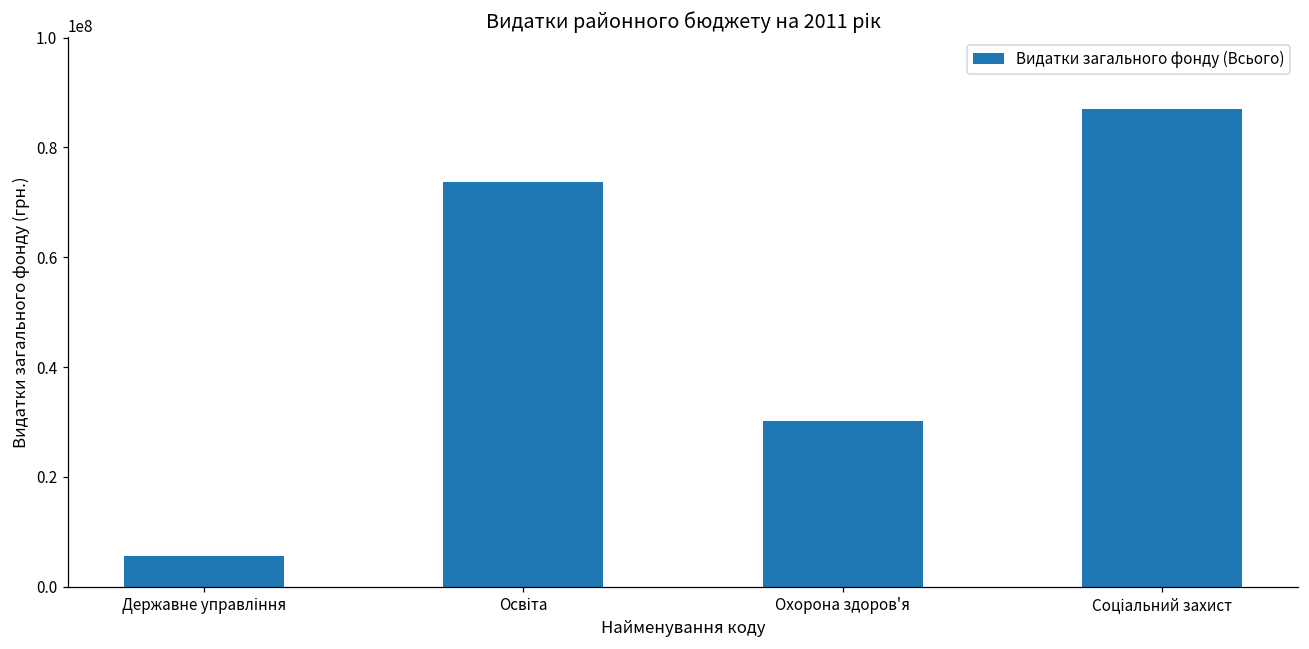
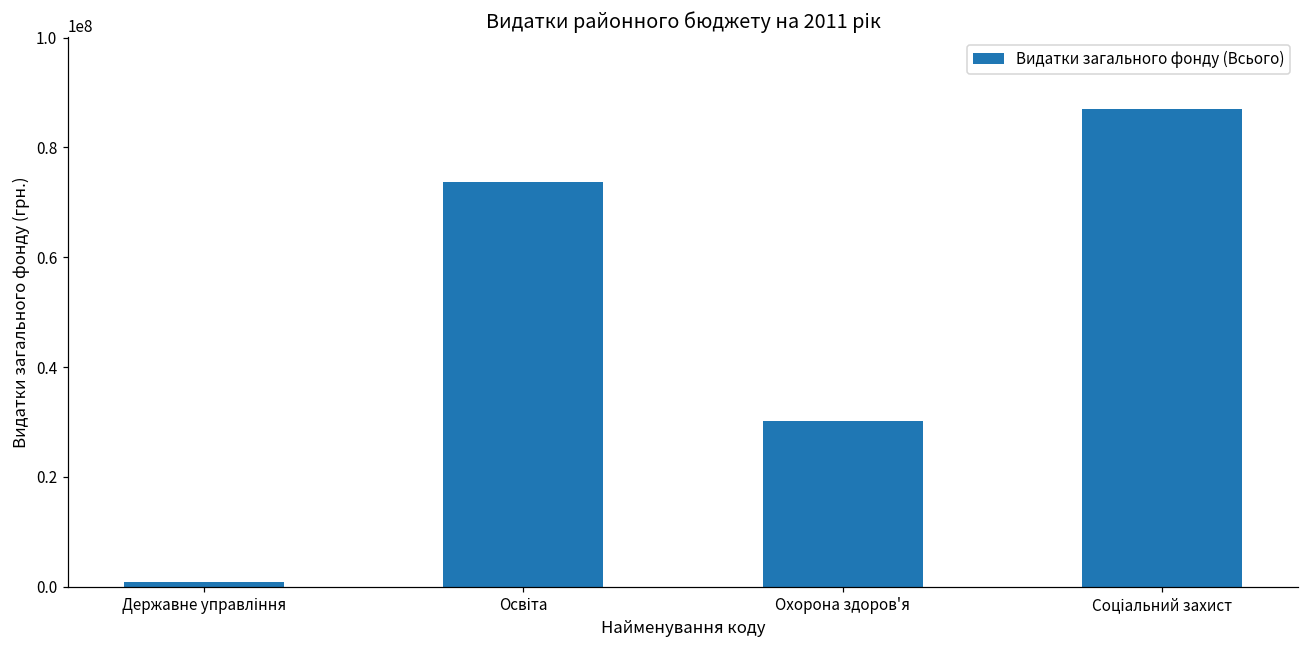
Державне управління: 6000000 -> 1000000
